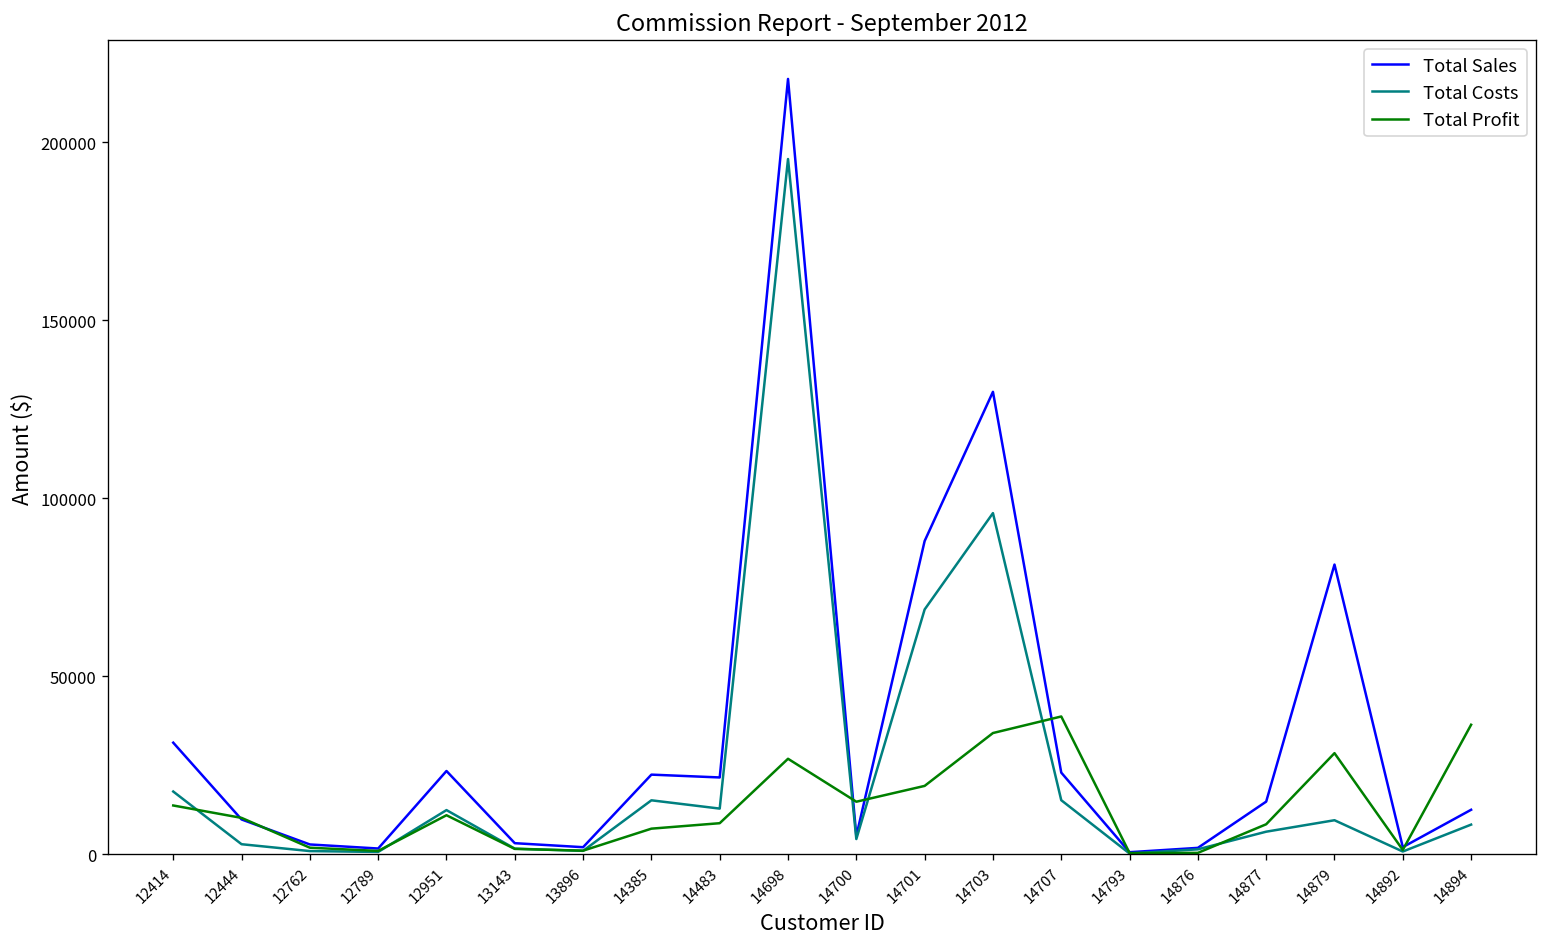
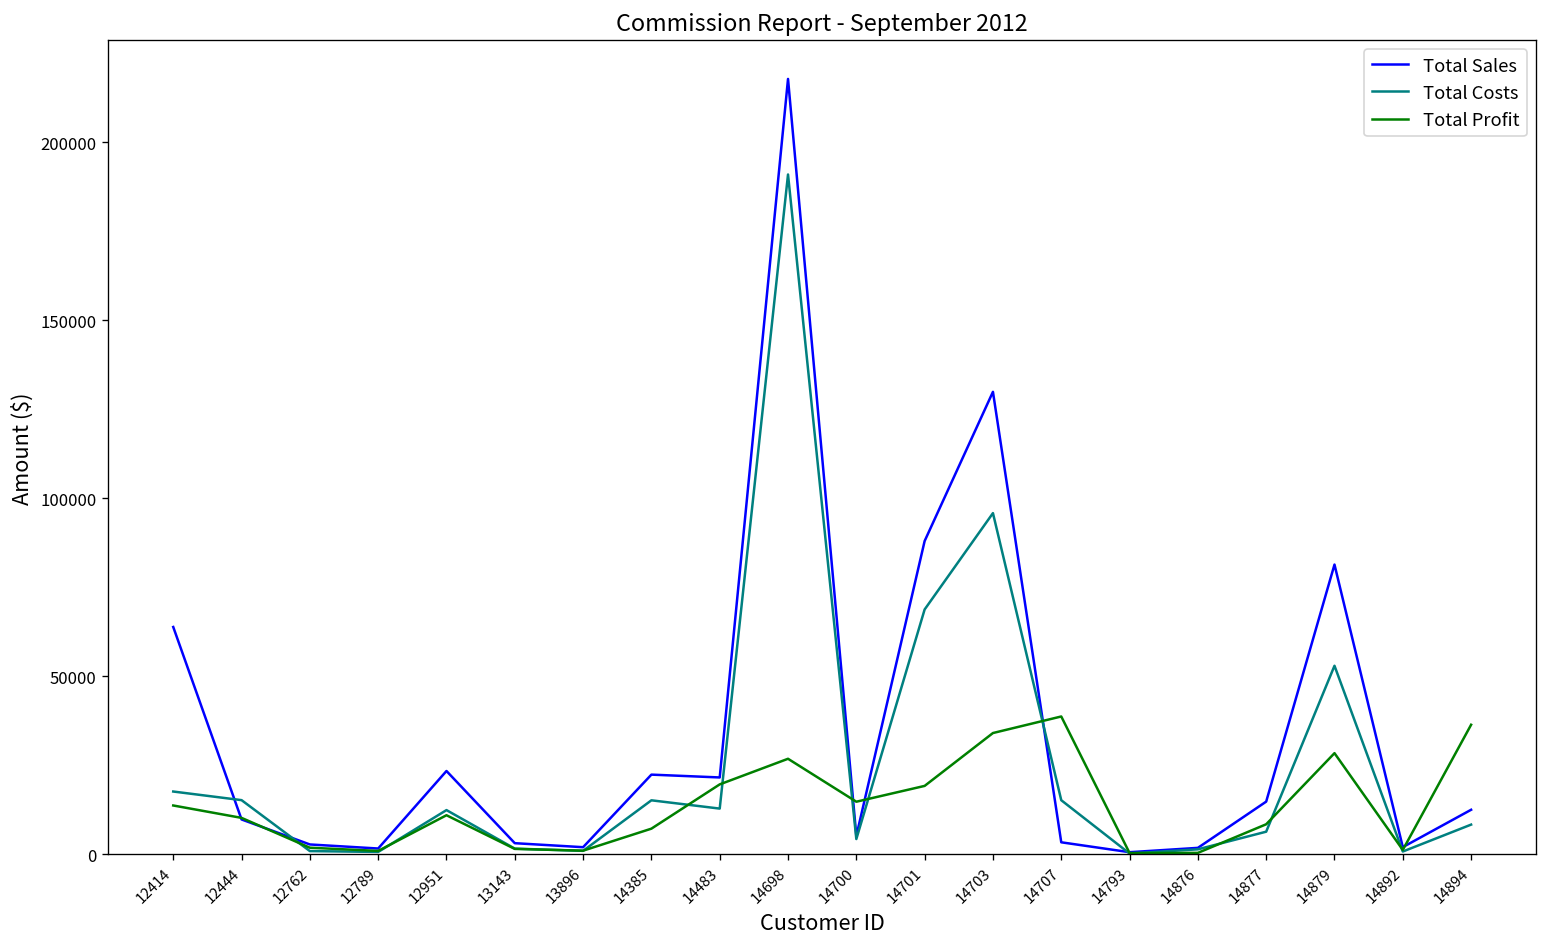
Total Sales, 12414: 31000 -> 64000
Total Costs, 12444: 3000 -> 15000
Total Profit, 14483: 9000 -> 20000
Total Costs, 14698: 195000 -> 191000
Total Sales, 14707: 23000 -> 3000
Total Costs, 14879: 10000 -> 53000
